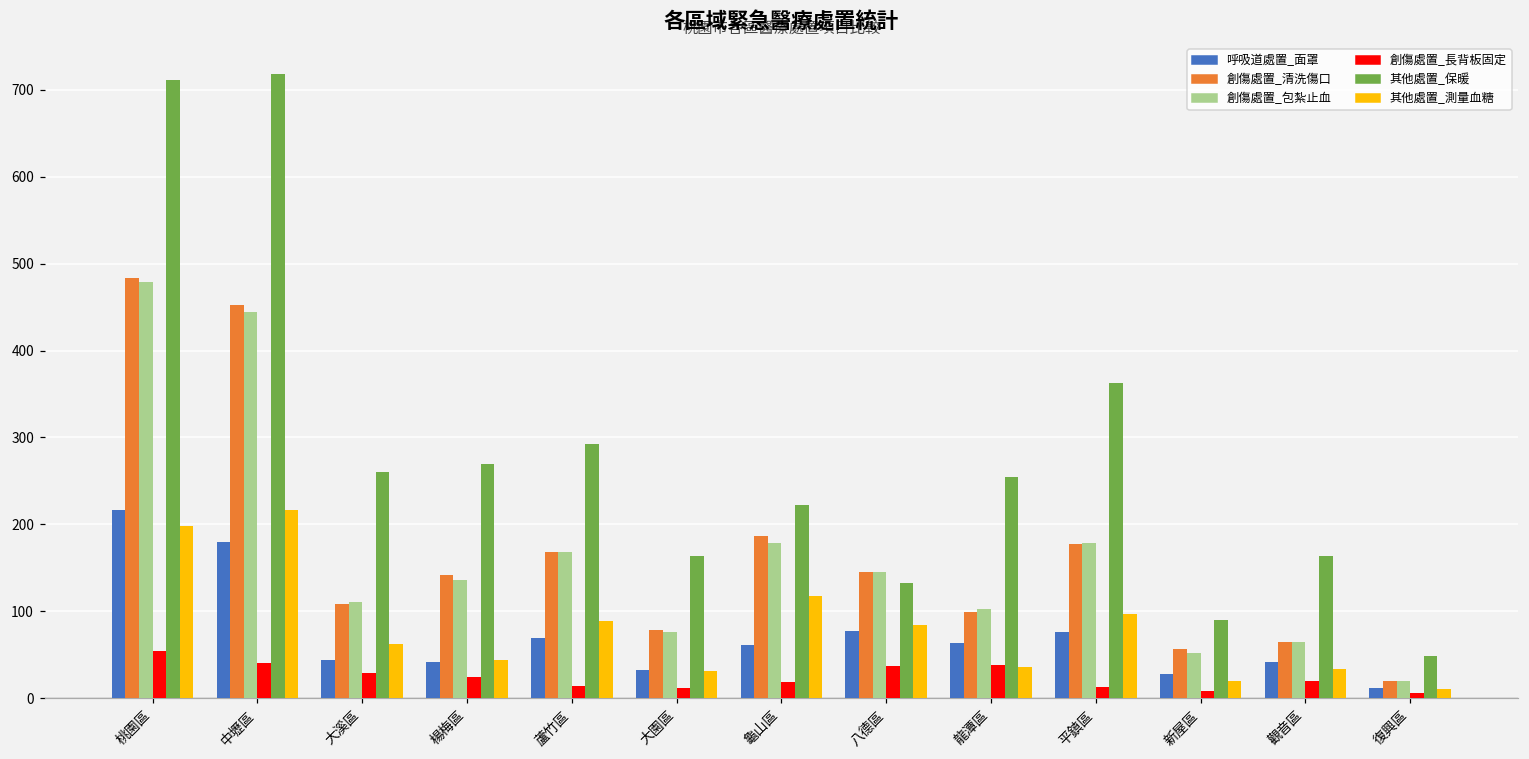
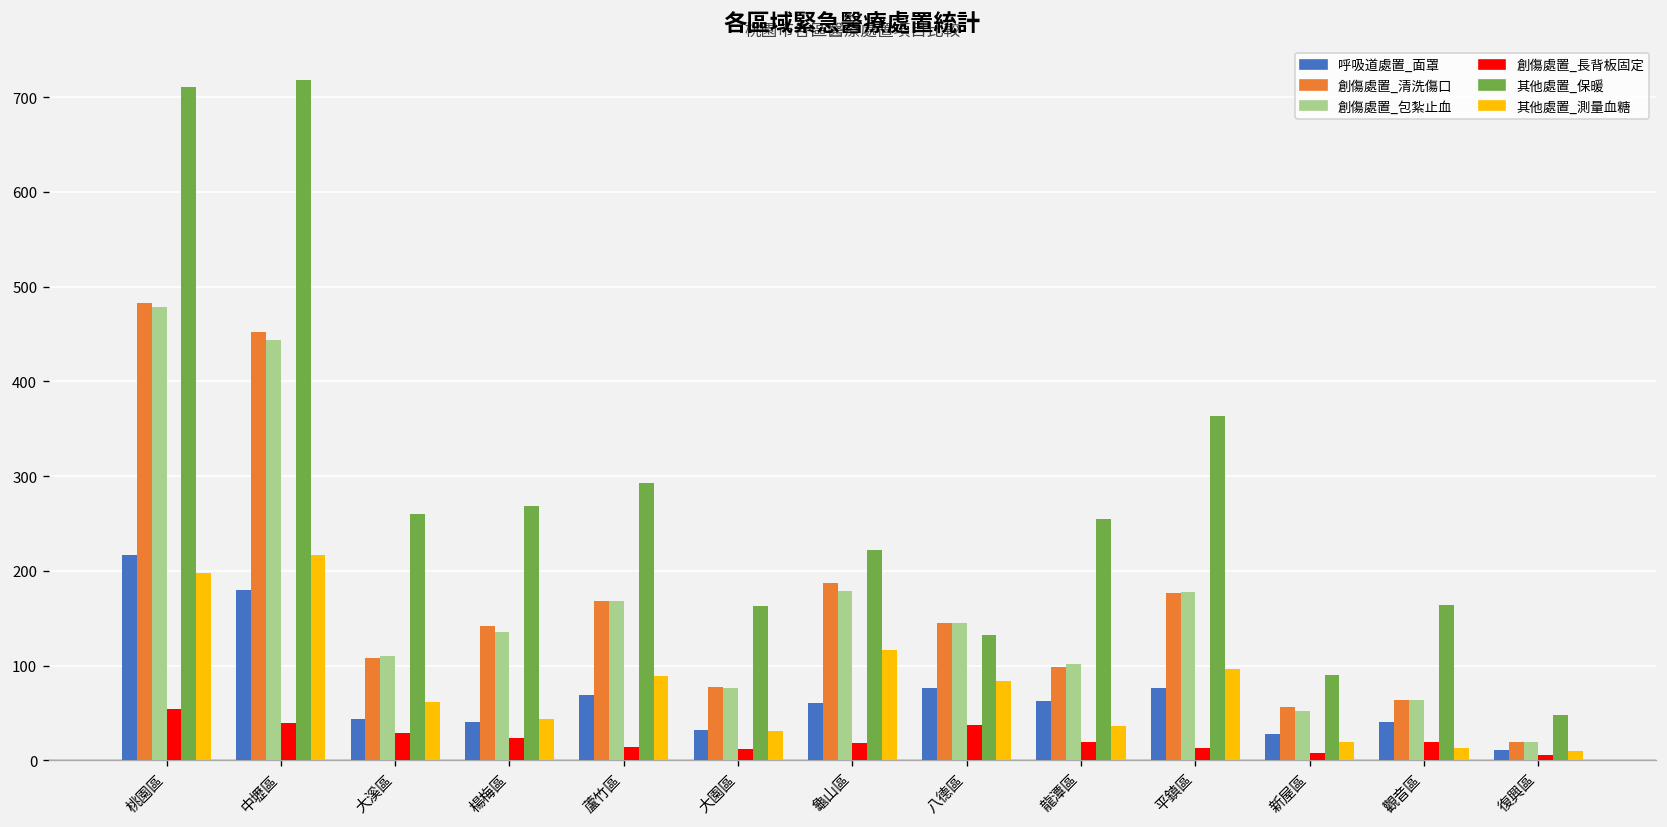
創傷處置_長背板固定, 龍潭區: 40 -> 20
其他處置_測量血糖, 觀音區: 30 -> 10
